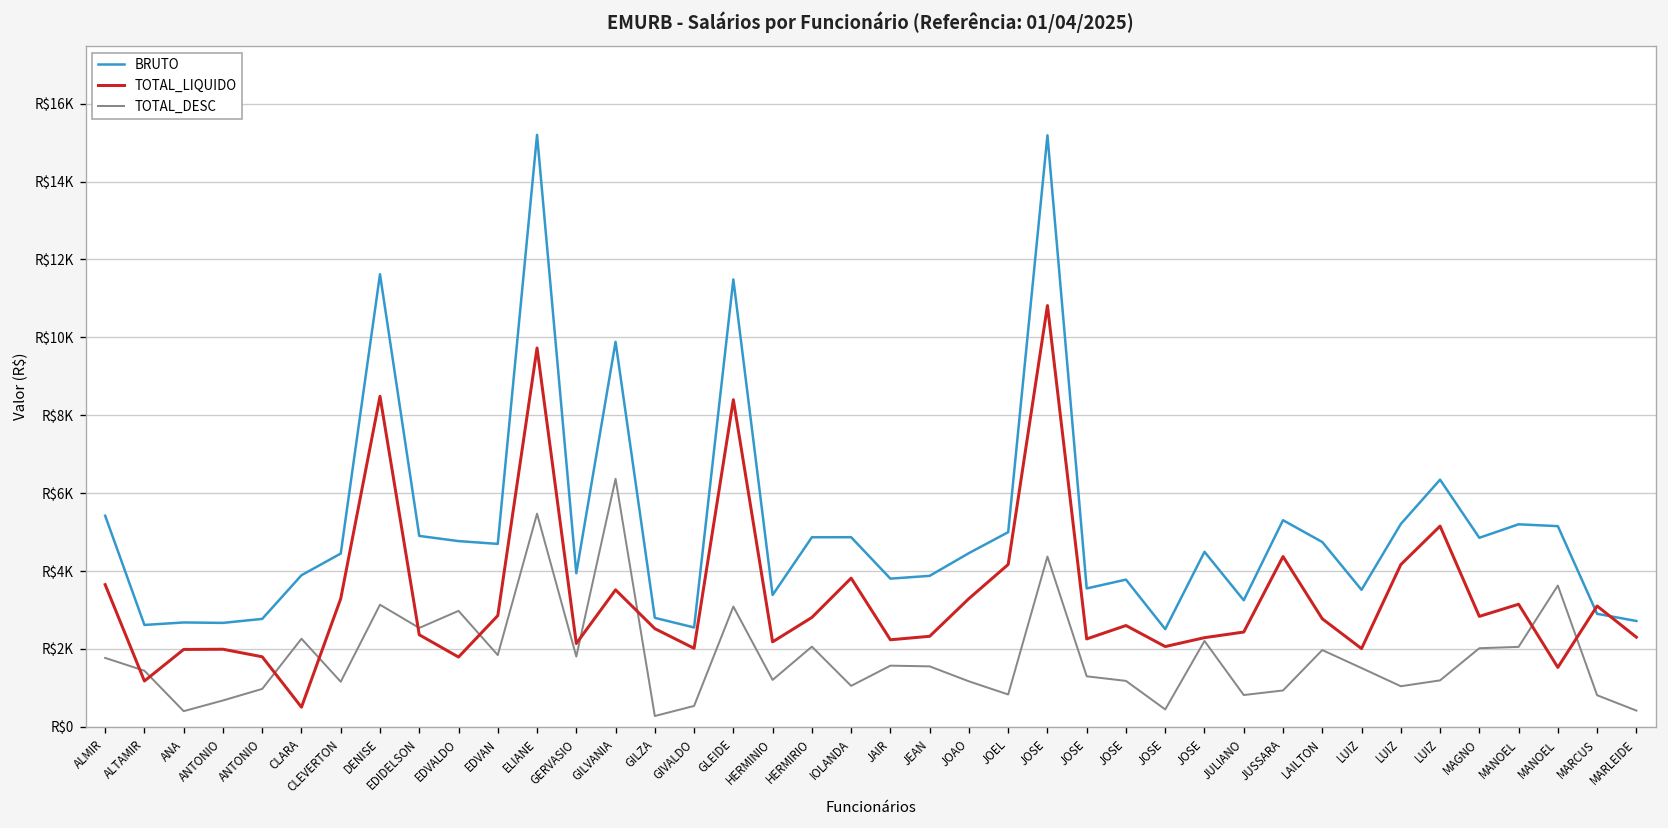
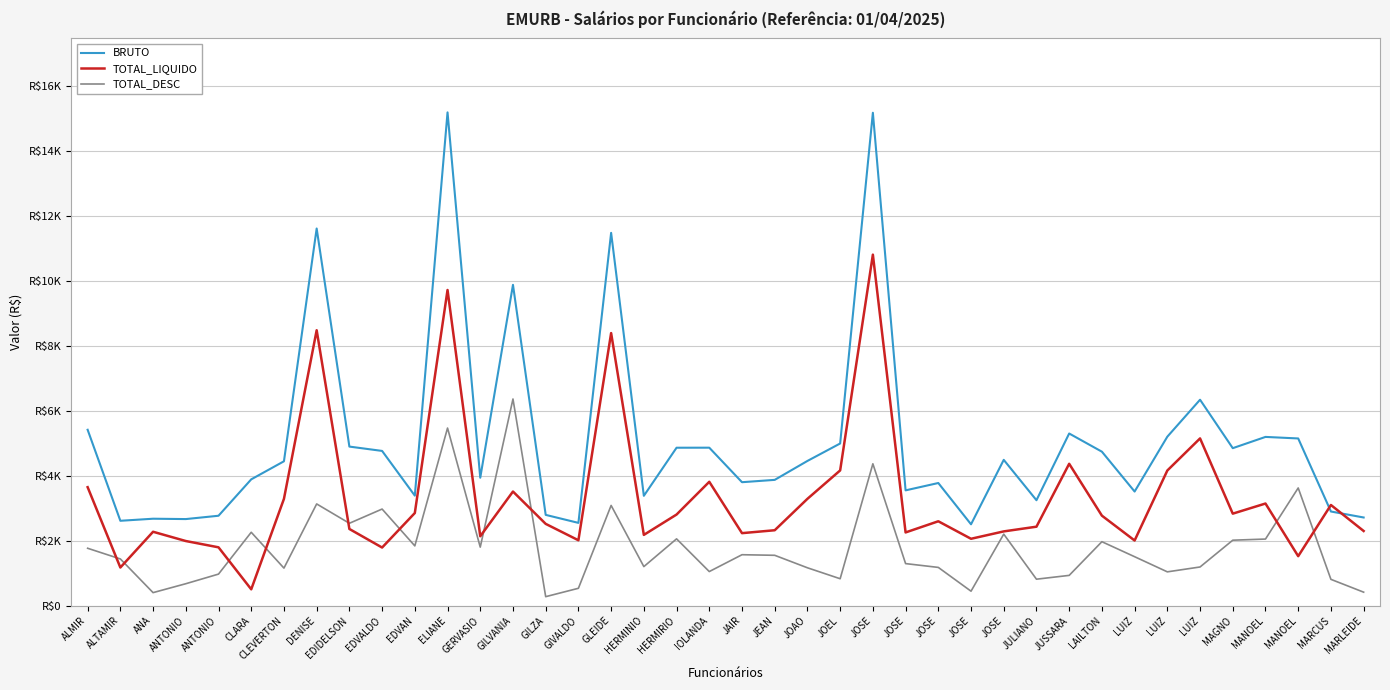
TOTAL_LIQUIDO, ANA: R$2000 -> R$2300
BRUTO, EDVAN: R$4700 -> R$3400
